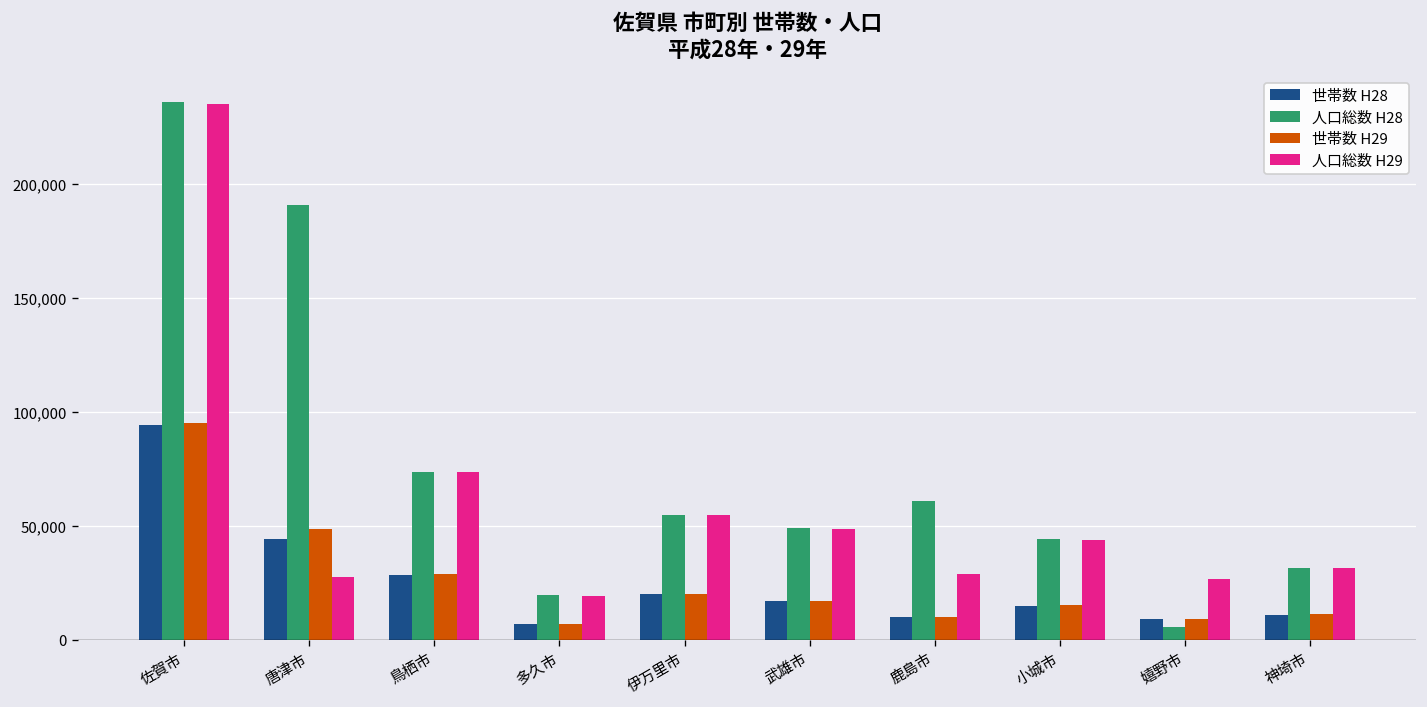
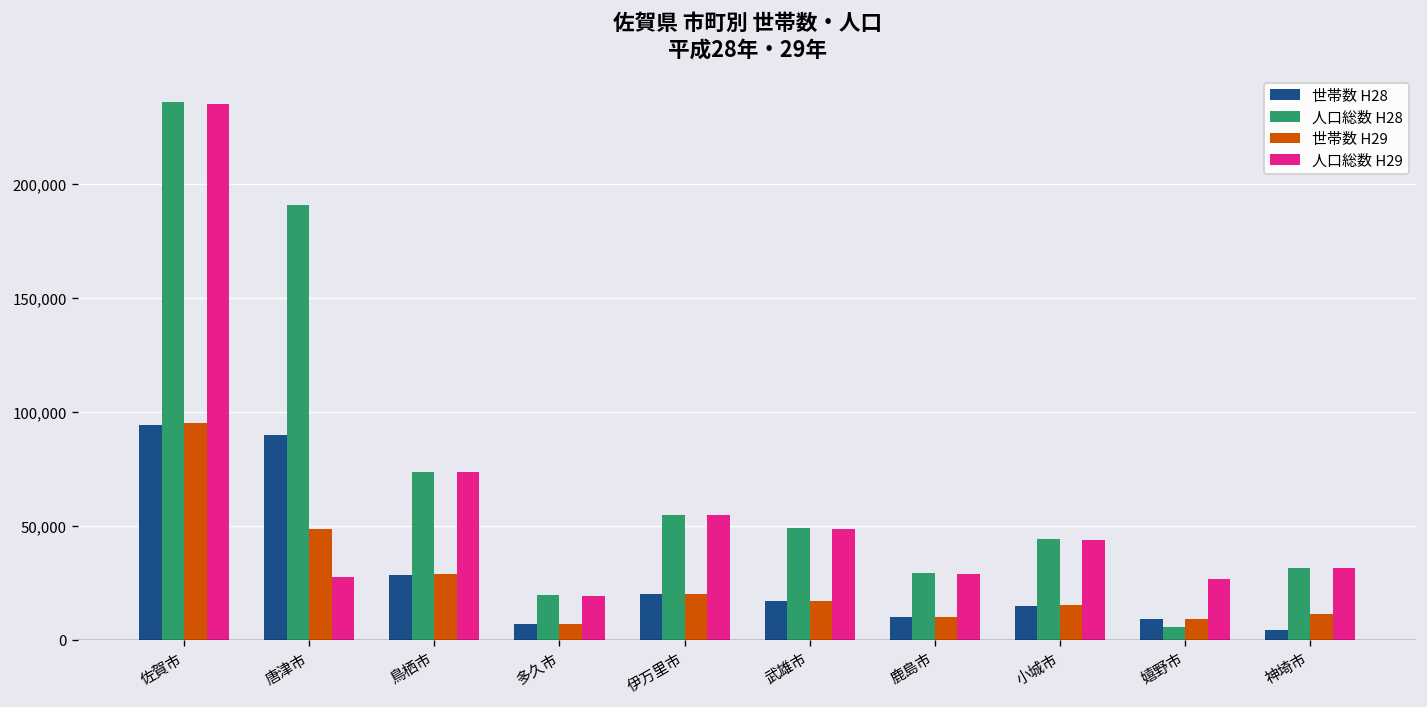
世帯数 H28, 唐津市: 44,000 -> 90,000
人口総数 H28, 鹿島市: 61,000 -> 29,000
世帯数 H28, 神埼市: 11,000 -> 4,000
